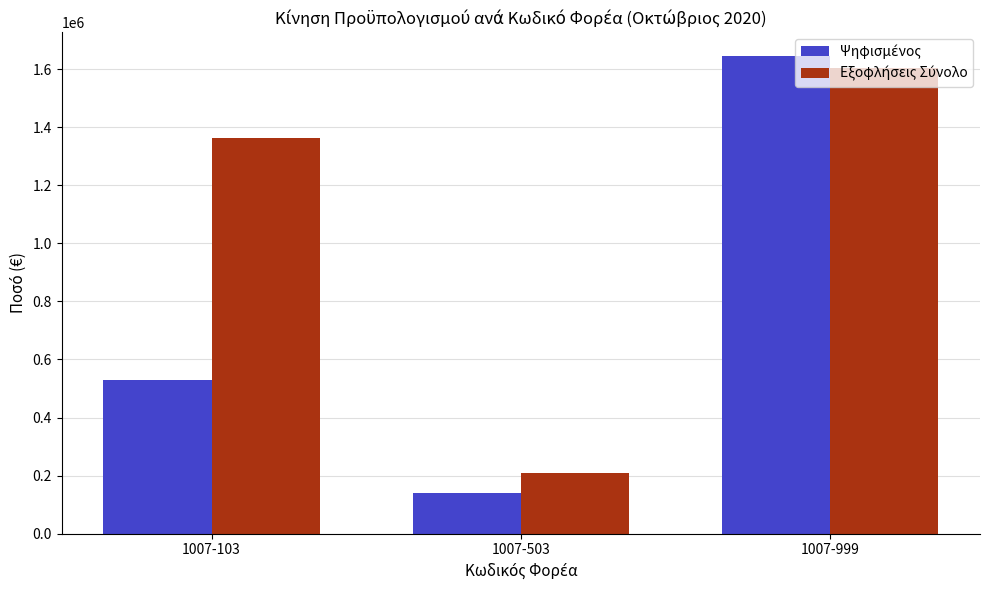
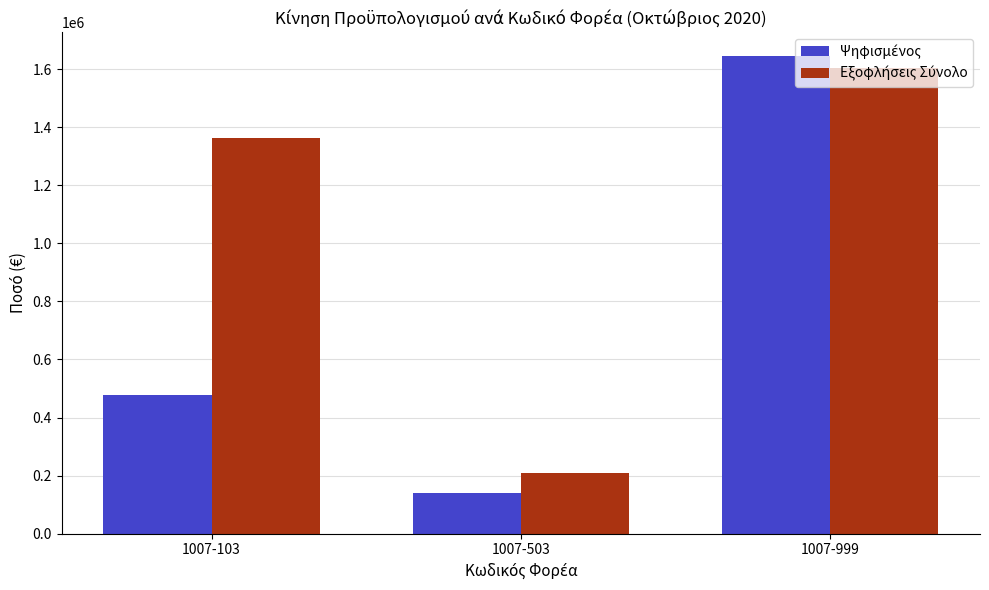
Ψηφισμένος, 1007-103: 530000 -> 480000
